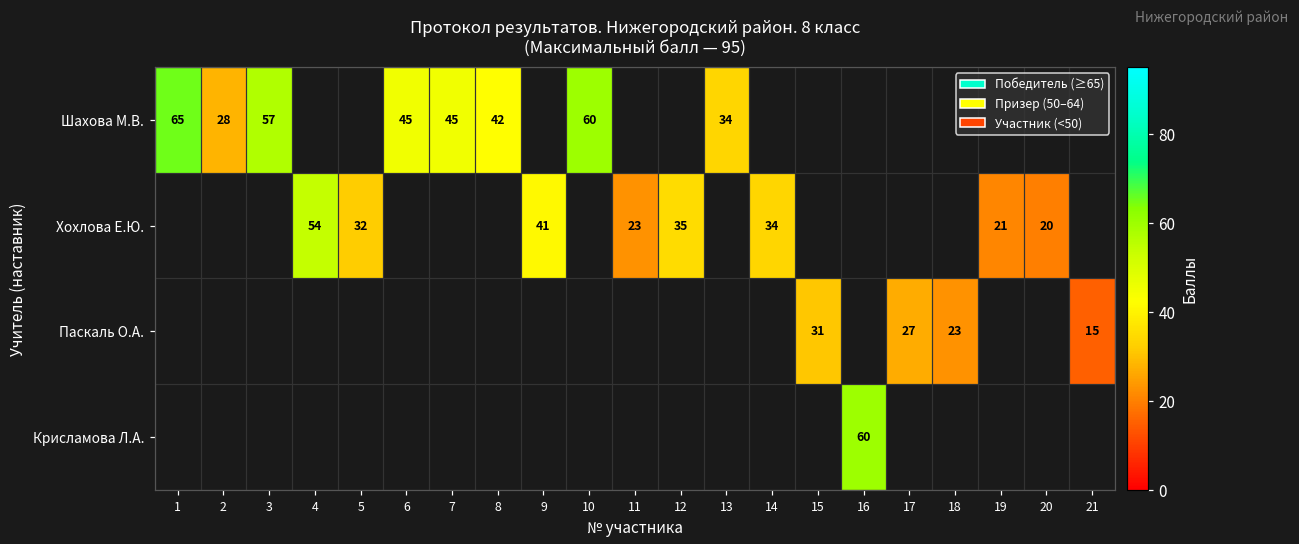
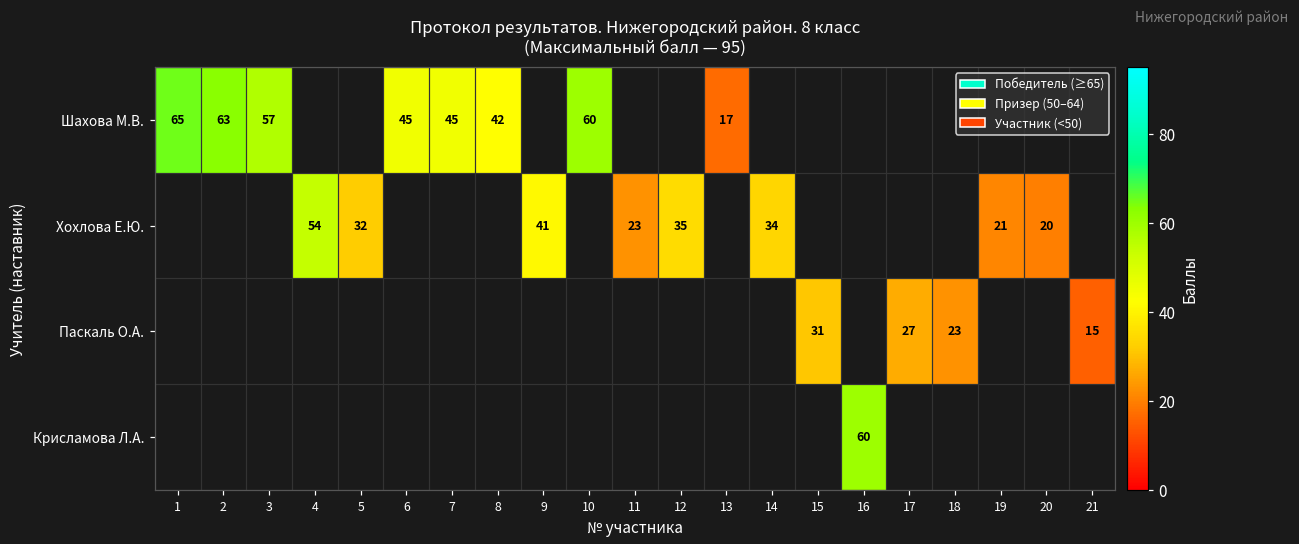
Шахова М.В., 2: 28 -> 63
Шахова М.В., 13: 34 -> 17
